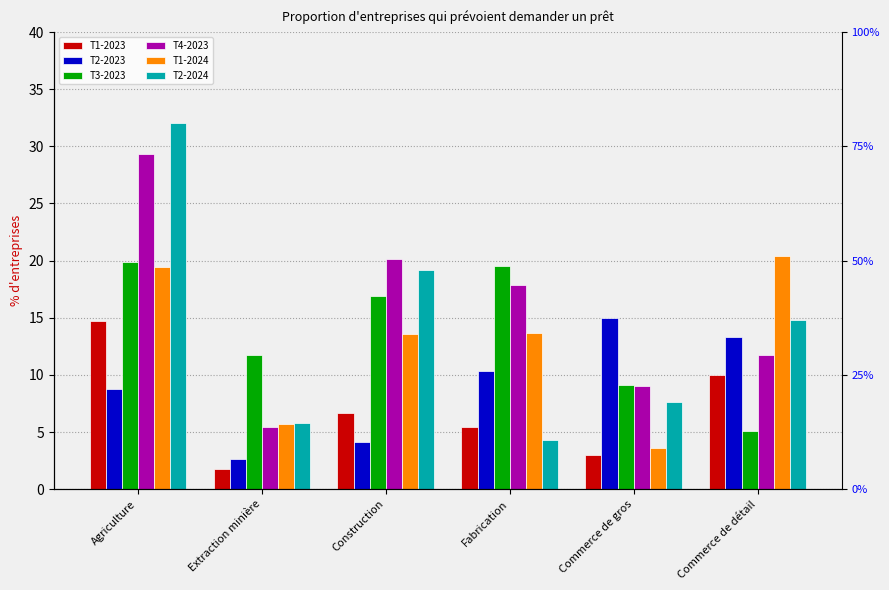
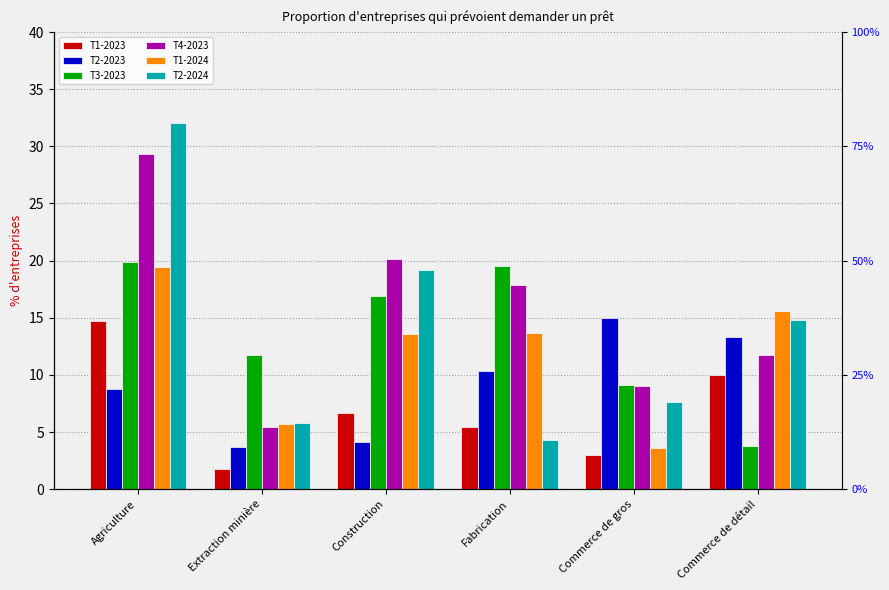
T2-2023, Extraction minière: 2.6 -> 3.7
T3-2023, Commerce de détail: 5.1 -> 3.8
T1-2024, Commerce de détail: 20.4 -> 15.6
